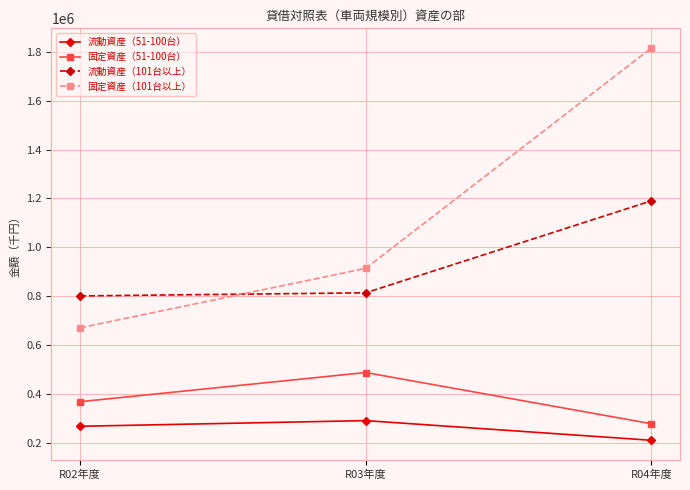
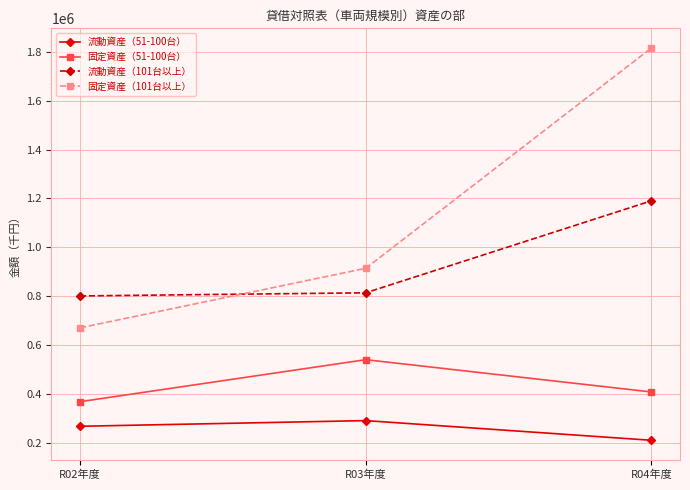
固定資産（51-100台）, R03年度: 490000 -> 540000
固定資産（51-100台）, R04年度: 280000 -> 410000
